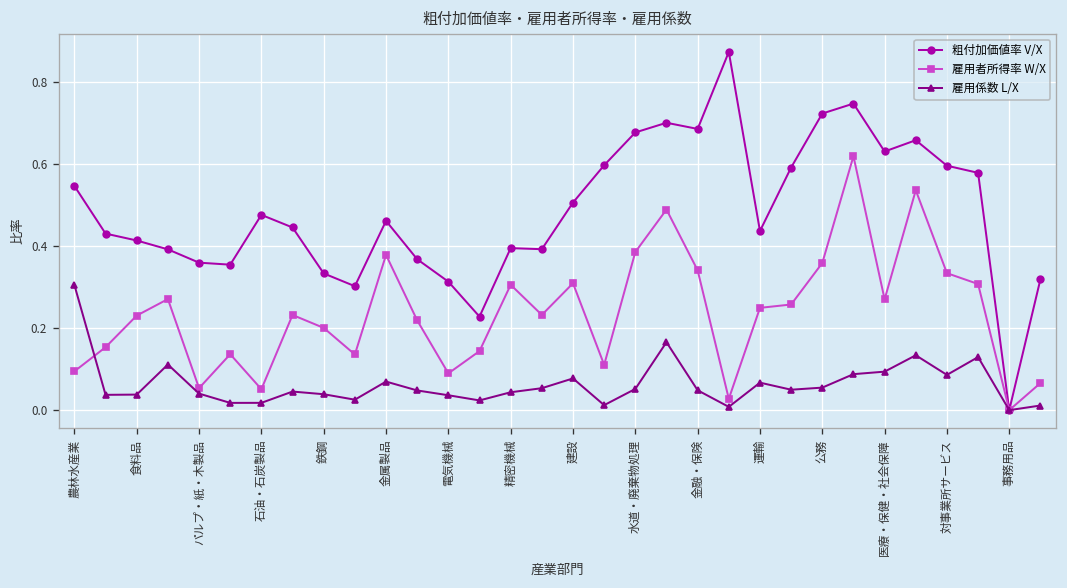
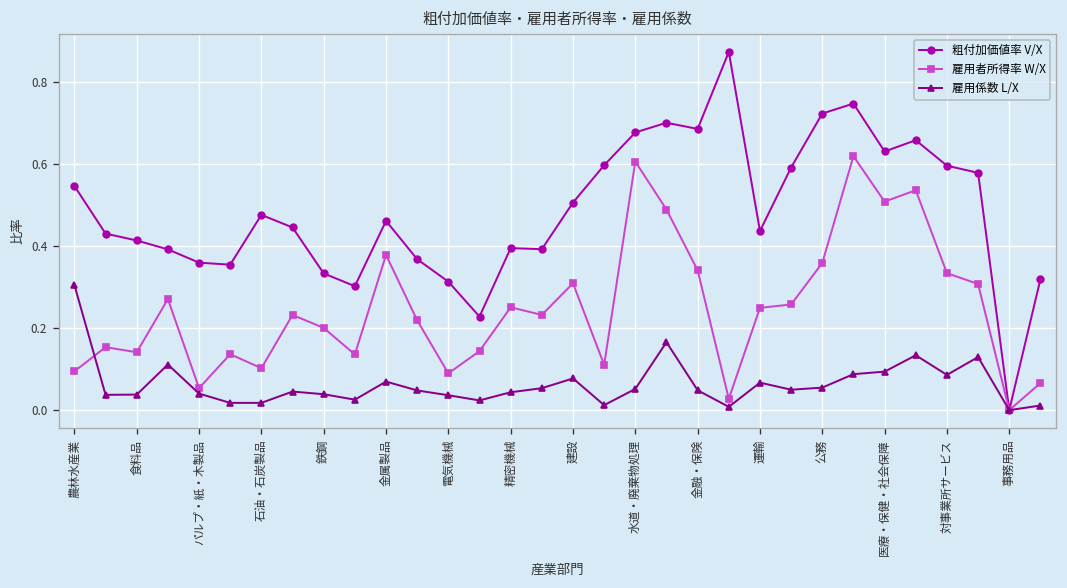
雇用者所得率 W/X, 食料品: 0.23 -> 0.14
雇用者所得率 W/X, 石油・石炭製品: 0.05 -> 0.10
雇用者所得率 W/X, 精密機械: 0.31 -> 0.25
雇用者所得率 W/X, 水道・廃棄物処理: 0.39 -> 0.61
雇用者所得率 W/X, 医療・保健・社会保障: 0.27 -> 0.51
